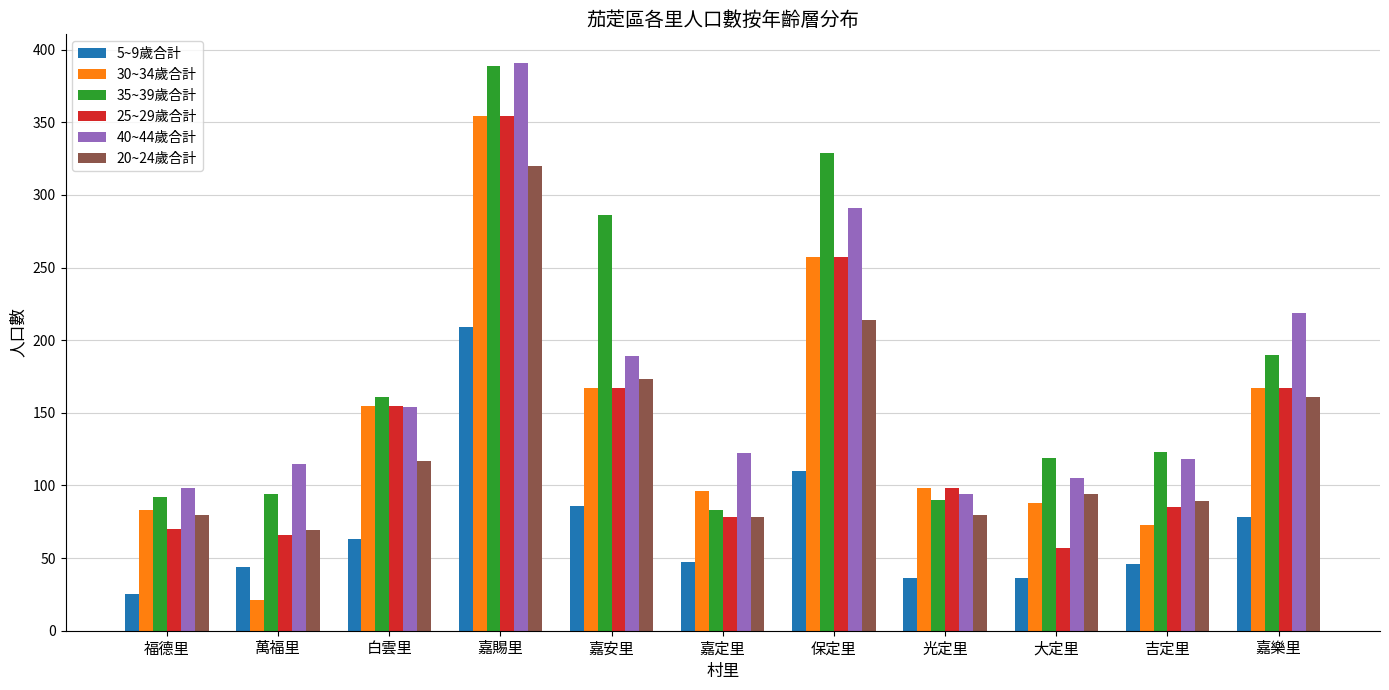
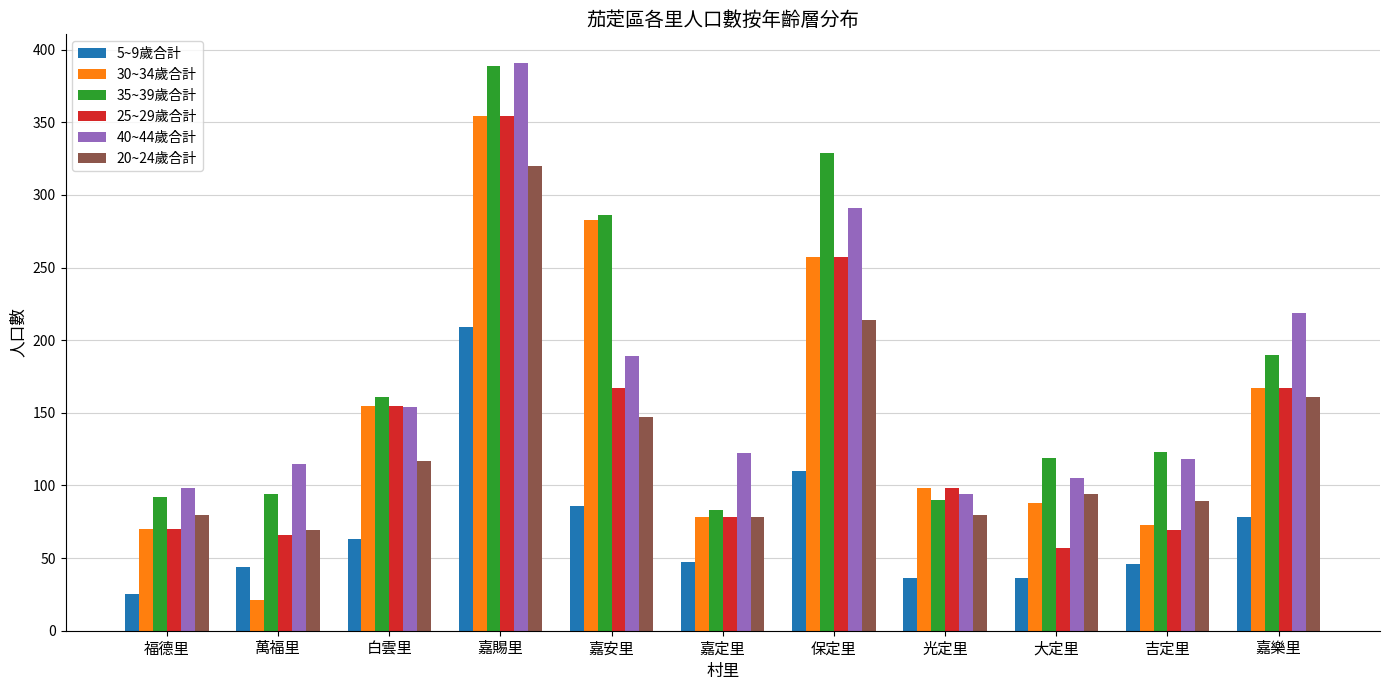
30~34歲合計, 福德里: 83 -> 70
30~34歲合計, 嘉安里: 167 -> 283
20~24歲合計, 嘉安里: 173 -> 147
30~34歲合計, 嘉定里: 96 -> 78
25~29歲合計, 吉定里: 85 -> 69
